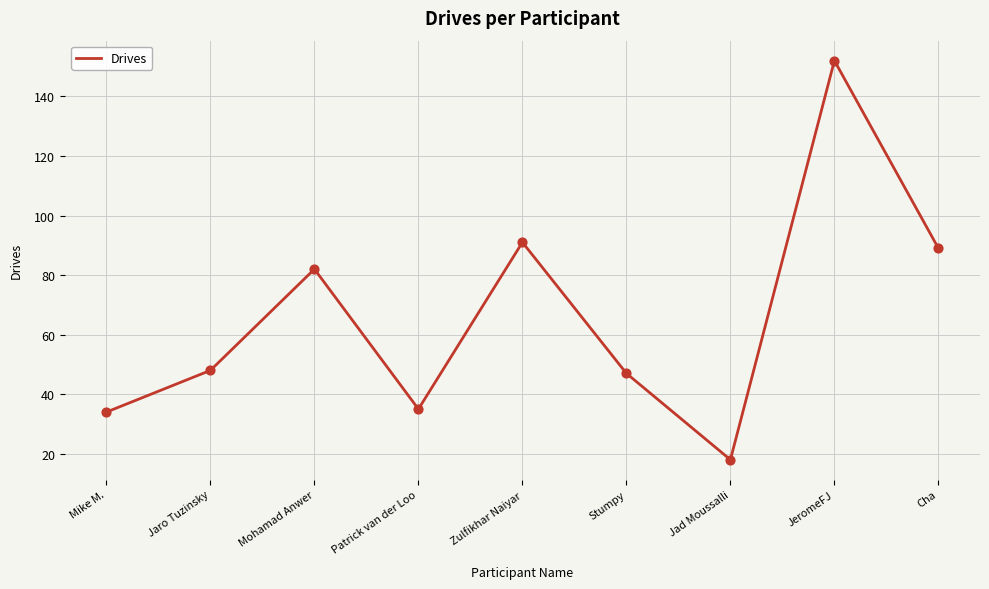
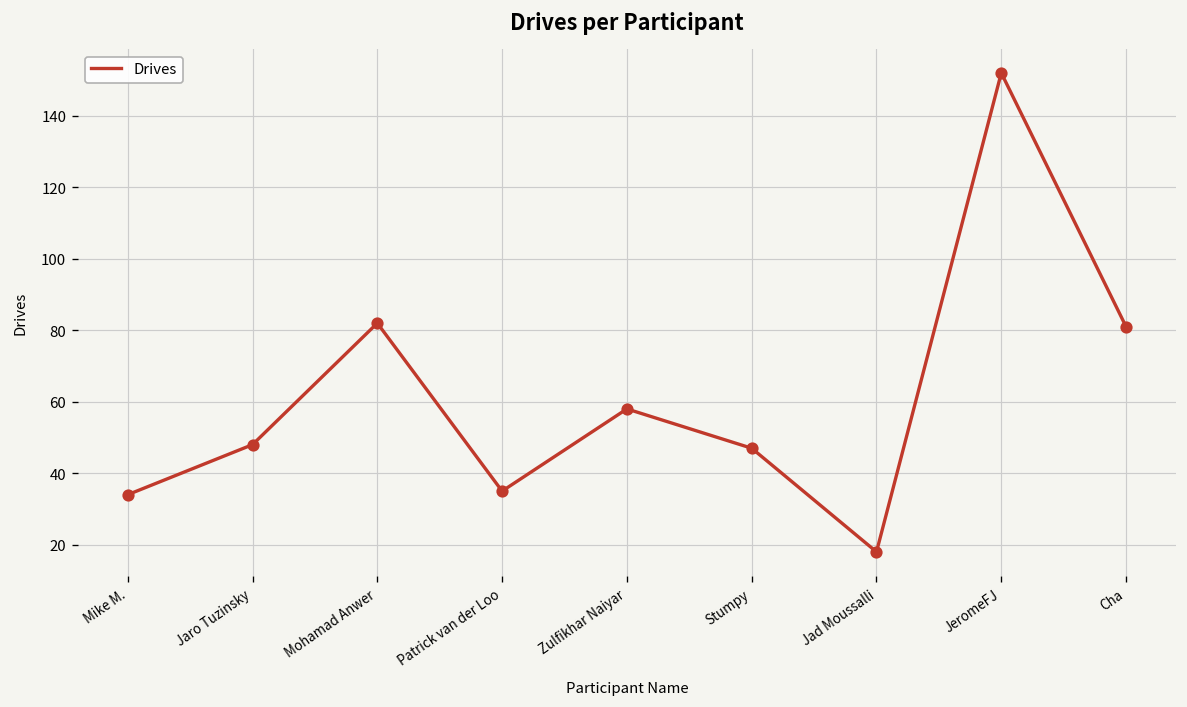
Zulfikhar Naiyar: 91 -> 58
Cha: 89 -> 81
